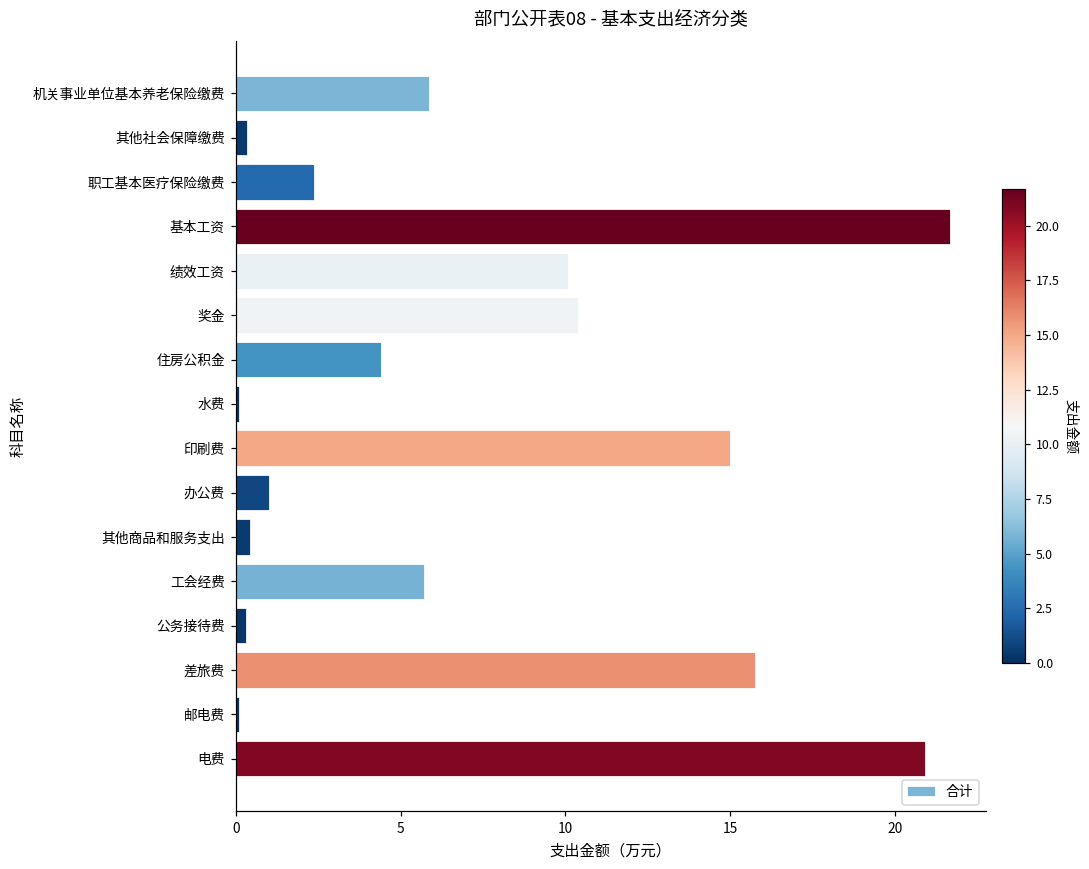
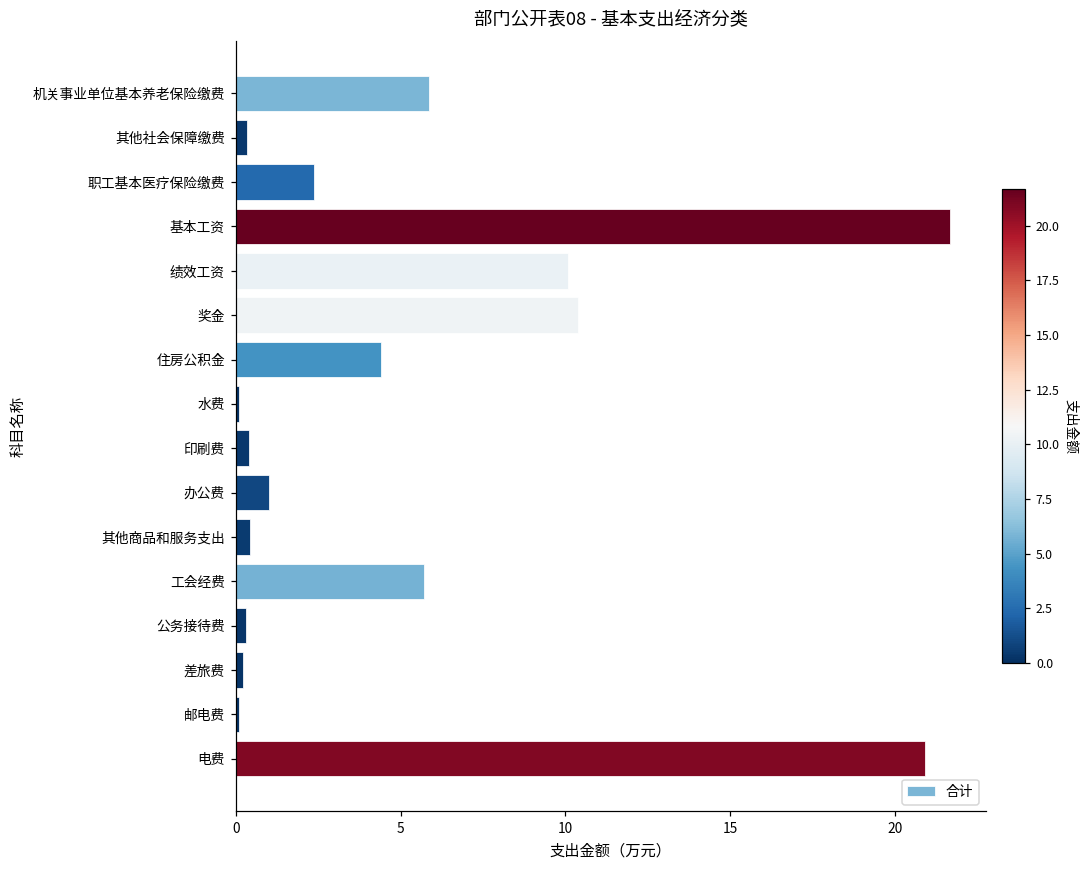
印刷费: 15.0 -> 0.4
差旅费: 15.8 -> 0.2
